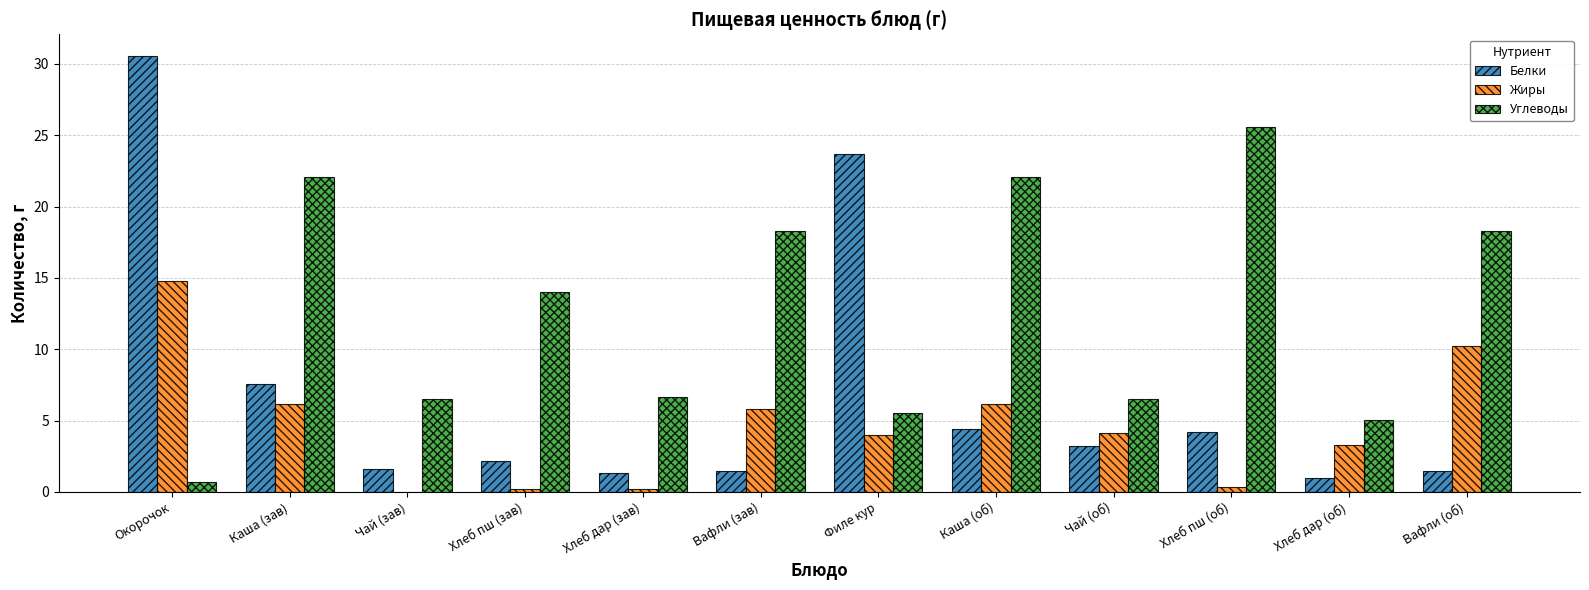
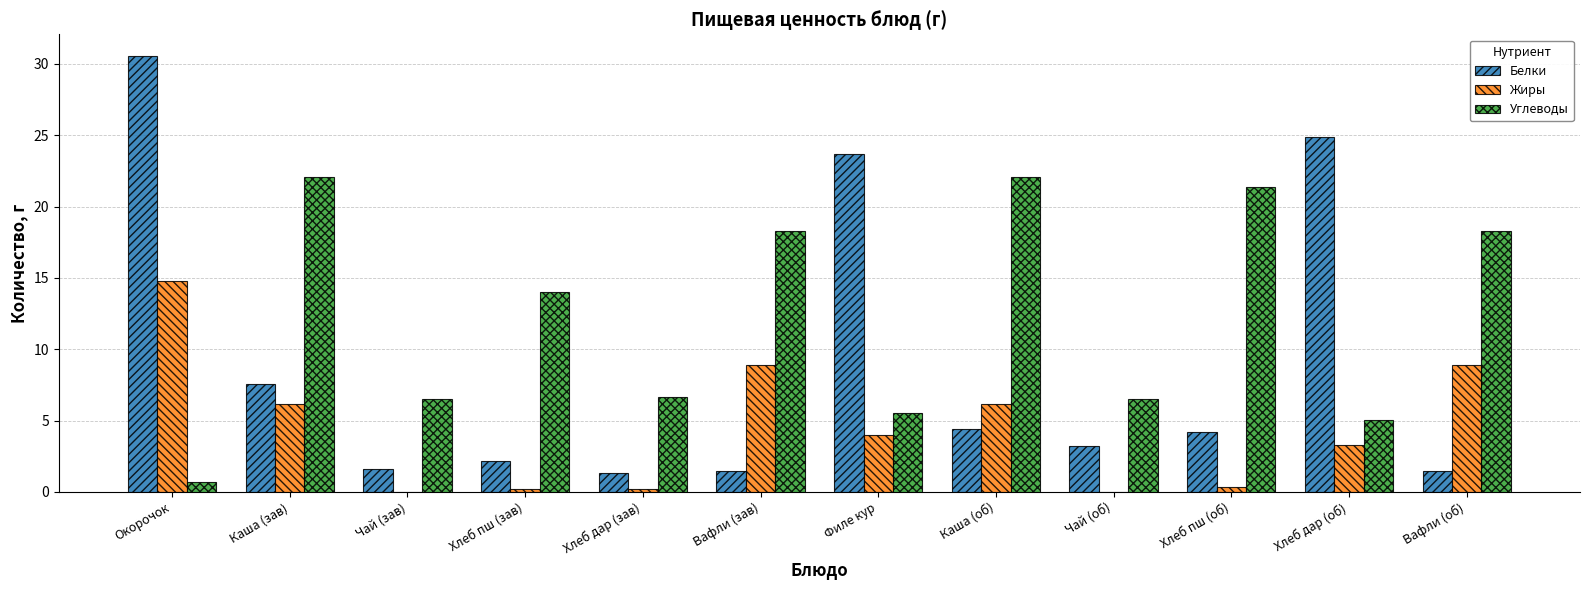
Жиры, Вафли (зав): 5.8 -> 8.9
Жиры, Чай (об): 4.1 -> 0.0
Углеводы, Хлеб пш (об): 25.6 -> 21.4
Белки, Хлеб дар (об): 1.0 -> 24.9
Жиры, Вафли (об): 10.2 -> 8.9
